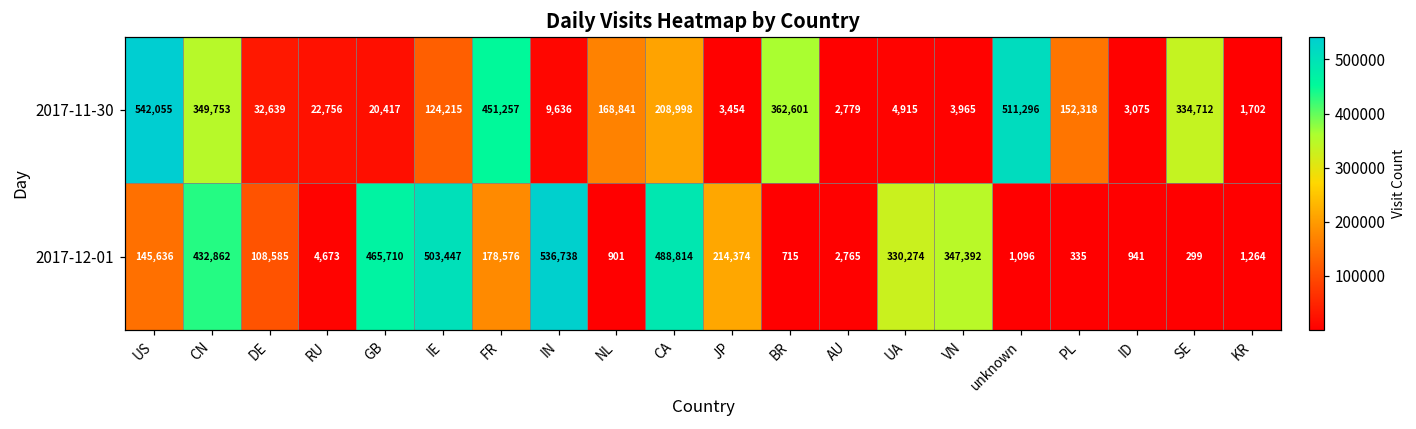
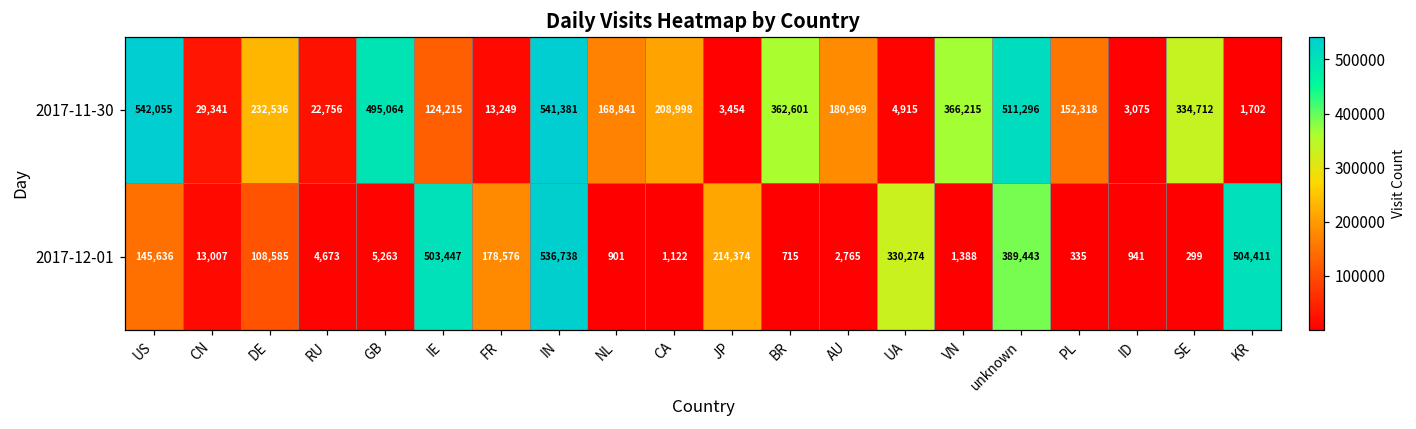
2017-11-30, CN: 349,753 -> 29,341
2017-11-30, DE: 32,639 -> 232,536
2017-11-30, GB: 20,417 -> 495,064
2017-11-30, FR: 451,257 -> 13,249
2017-11-30, IN: 9,636 -> 541,381
2017-11-30, AU: 2,779 -> 180,969
2017-11-30, VN: 3,965 -> 366,215
2017-12-01, CN: 432,862 -> 13,007
2017-12-01, GB: 465,710 -> 5,263
2017-12-01, CA: 488,814 -> 1,122
2017-12-01, VN: 347,392 -> 1,388
2017-12-01, unknown: 1,096 -> 389,443
2017-12-01, KR: 1,264 -> 504,411
